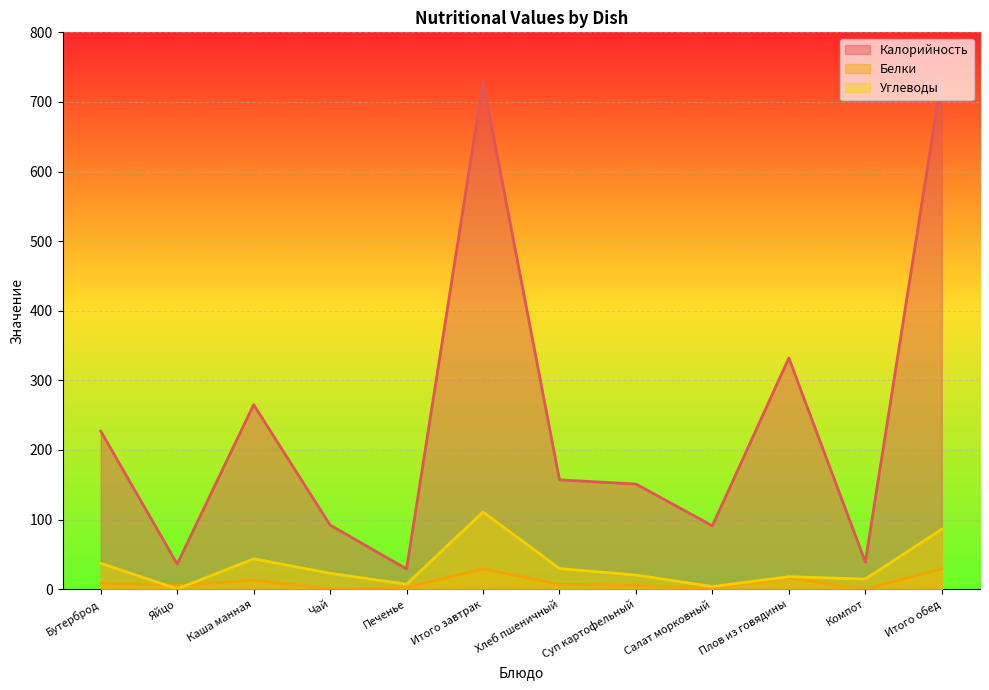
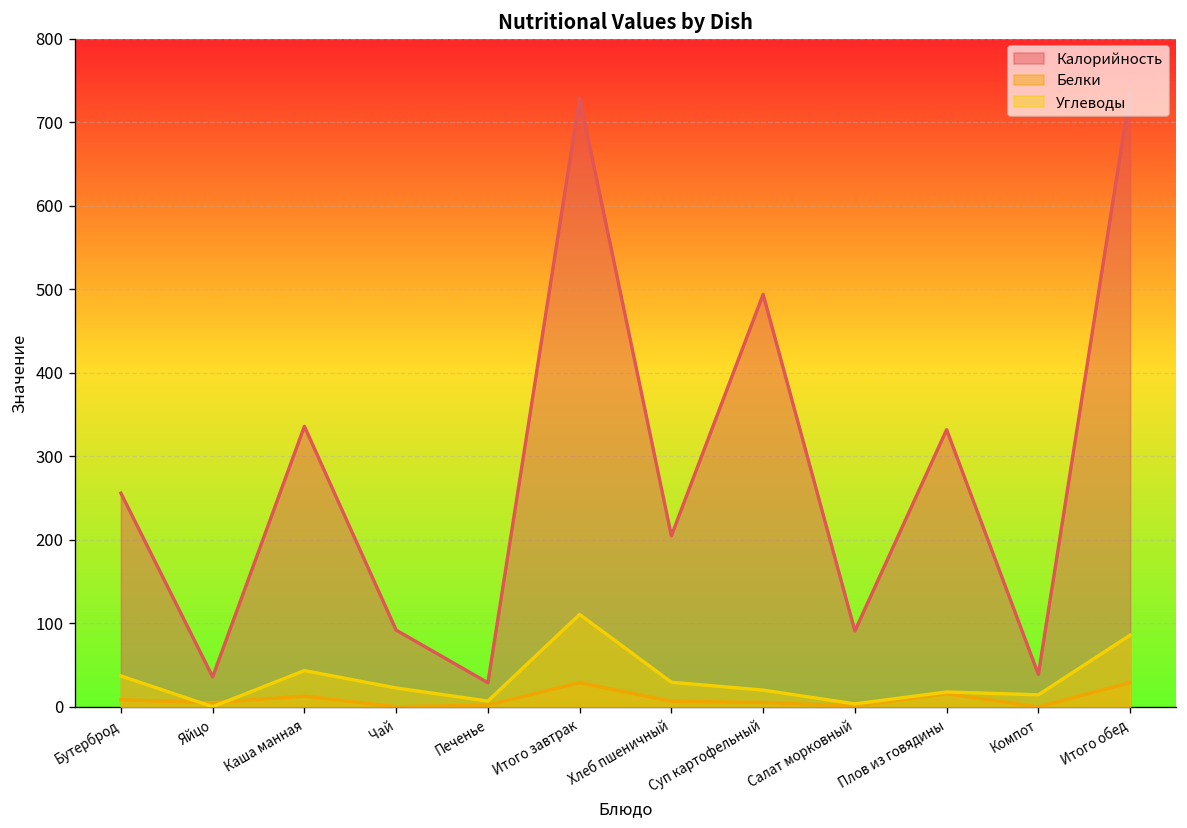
Калорийность, Бутерброд: 230 -> 260
Калорийность, Каша манная: 270 -> 340
Калорийность, Хлеб пшеничный: 160 -> 210
Калорийность, Суп картофельный: 150 -> 490
